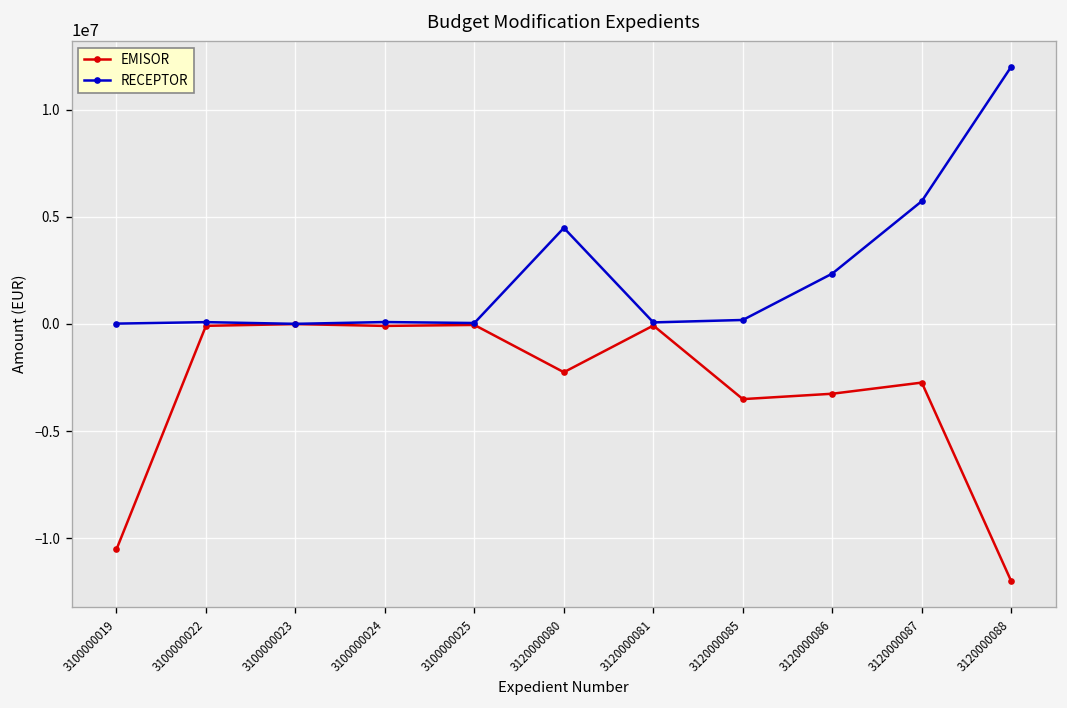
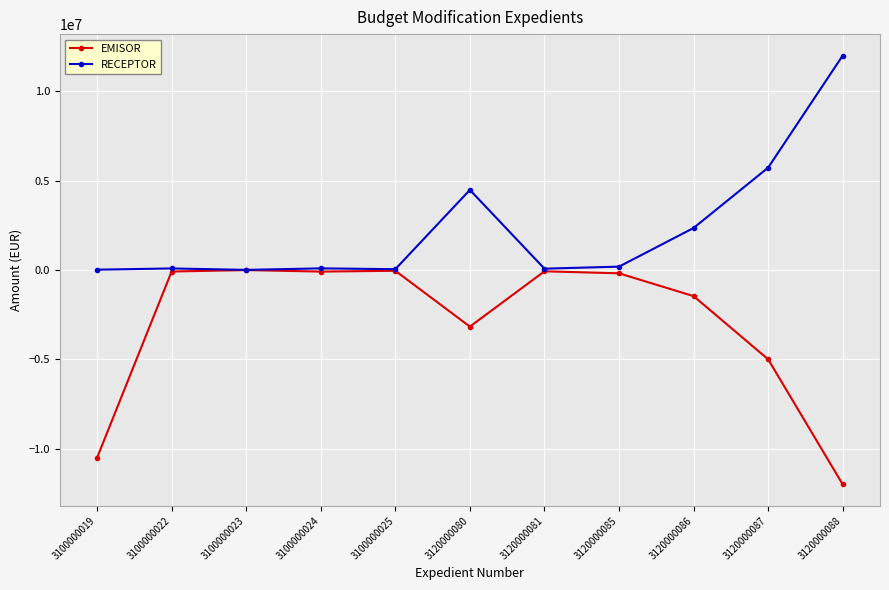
EMISOR, 3120000080: -2300000 -> -3200000
EMISOR, 3120000085: -3500000 -> -200000
EMISOR, 3120000086: -3300000 -> -1500000
EMISOR, 3120000087: -2700000 -> -5000000
